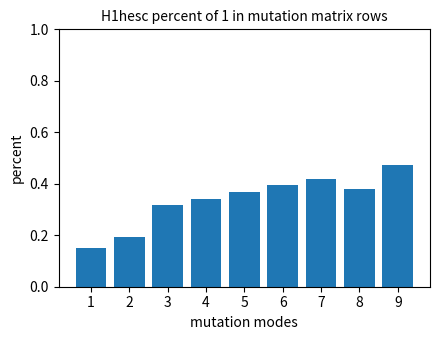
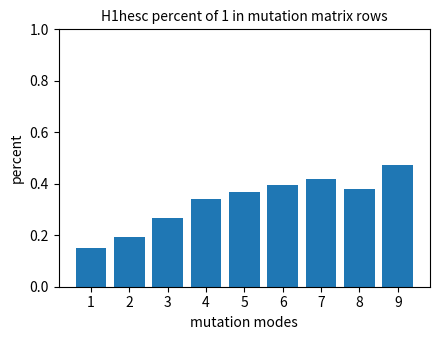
3: 0.32 -> 0.27
